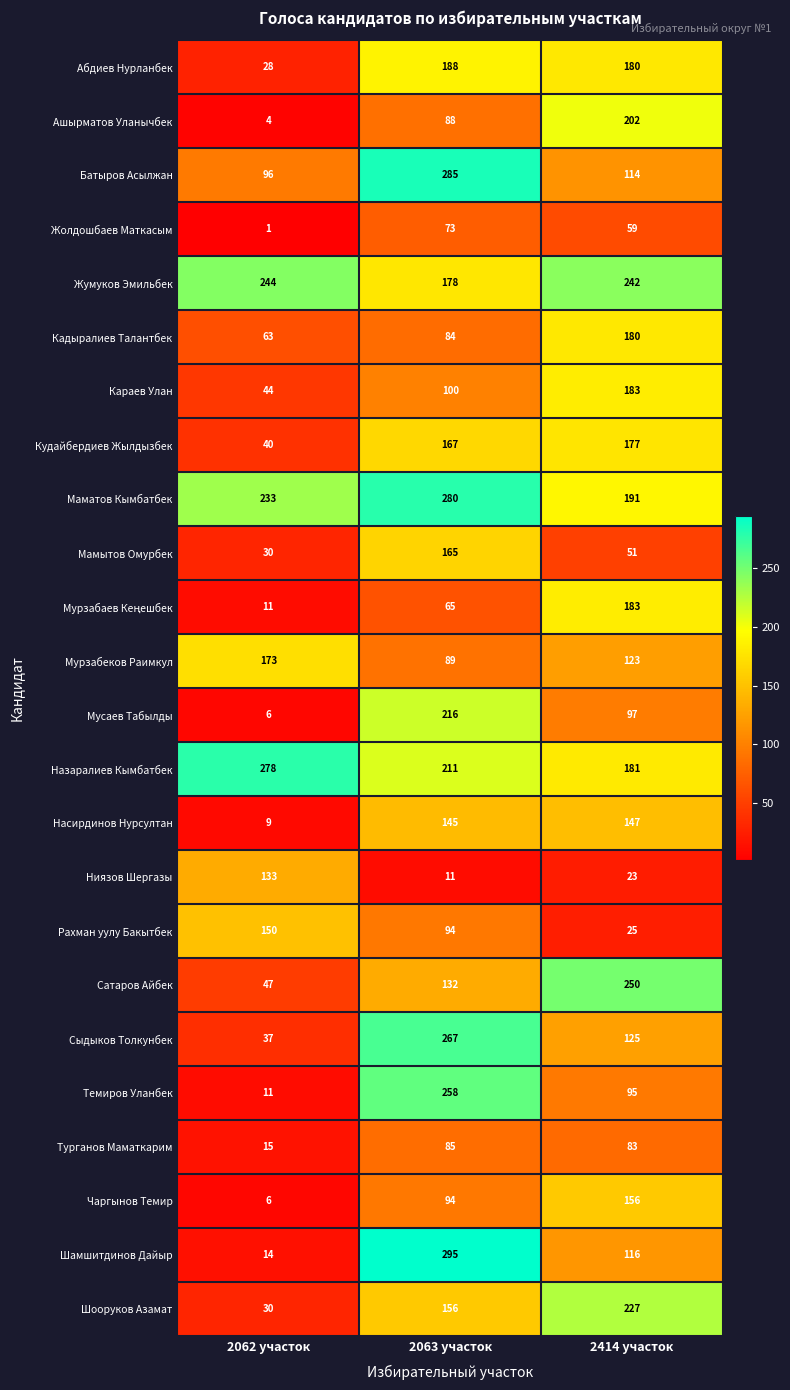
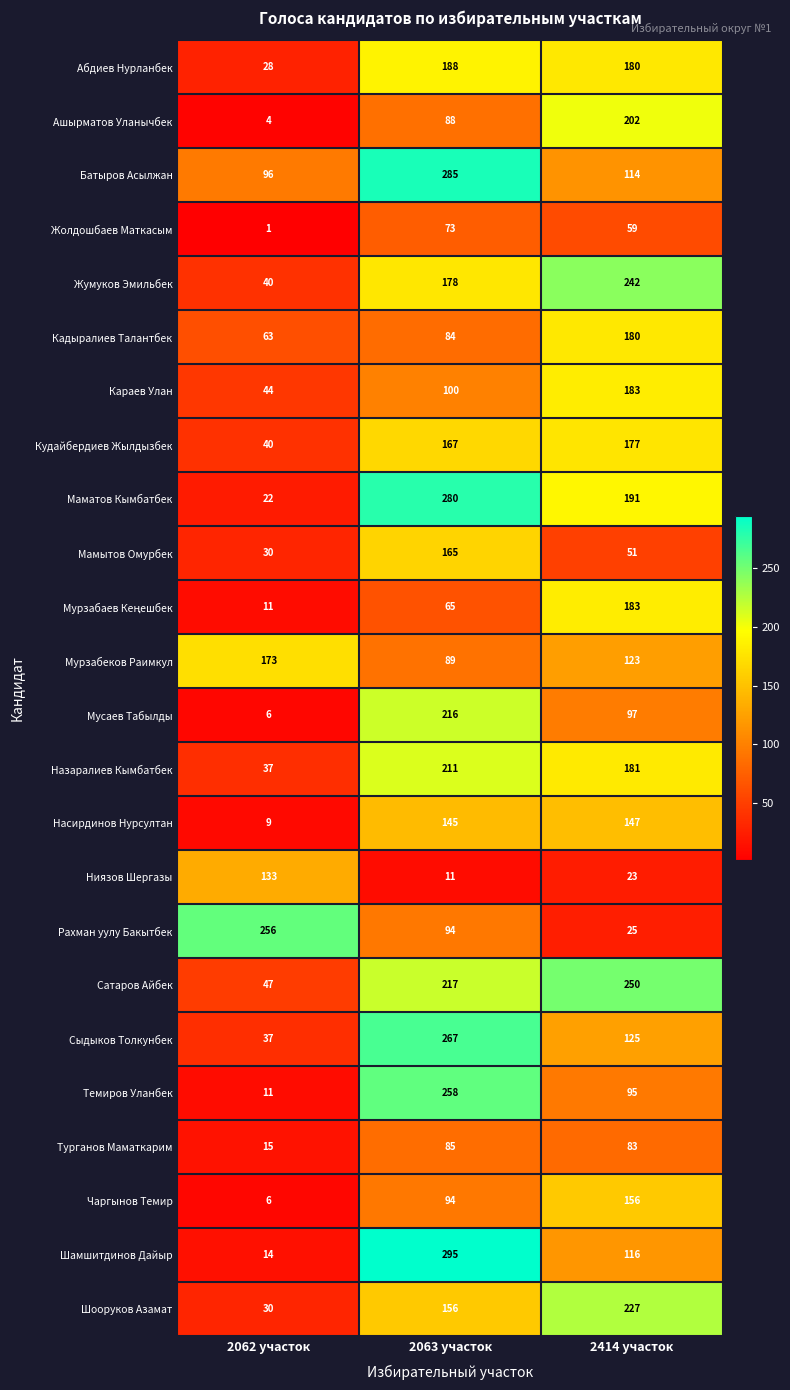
Жумуков Эмильбек, 2062 участок: 244 -> 40
Маматов Кымбатбек, 2062 участок: 233 -> 22
Назаралиев Кымбатбек, 2062 участок: 278 -> 37
Рахман уулу Бакытбек, 2062 участок: 150 -> 256
Сатаров Айбек, 2063 участок: 132 -> 217
